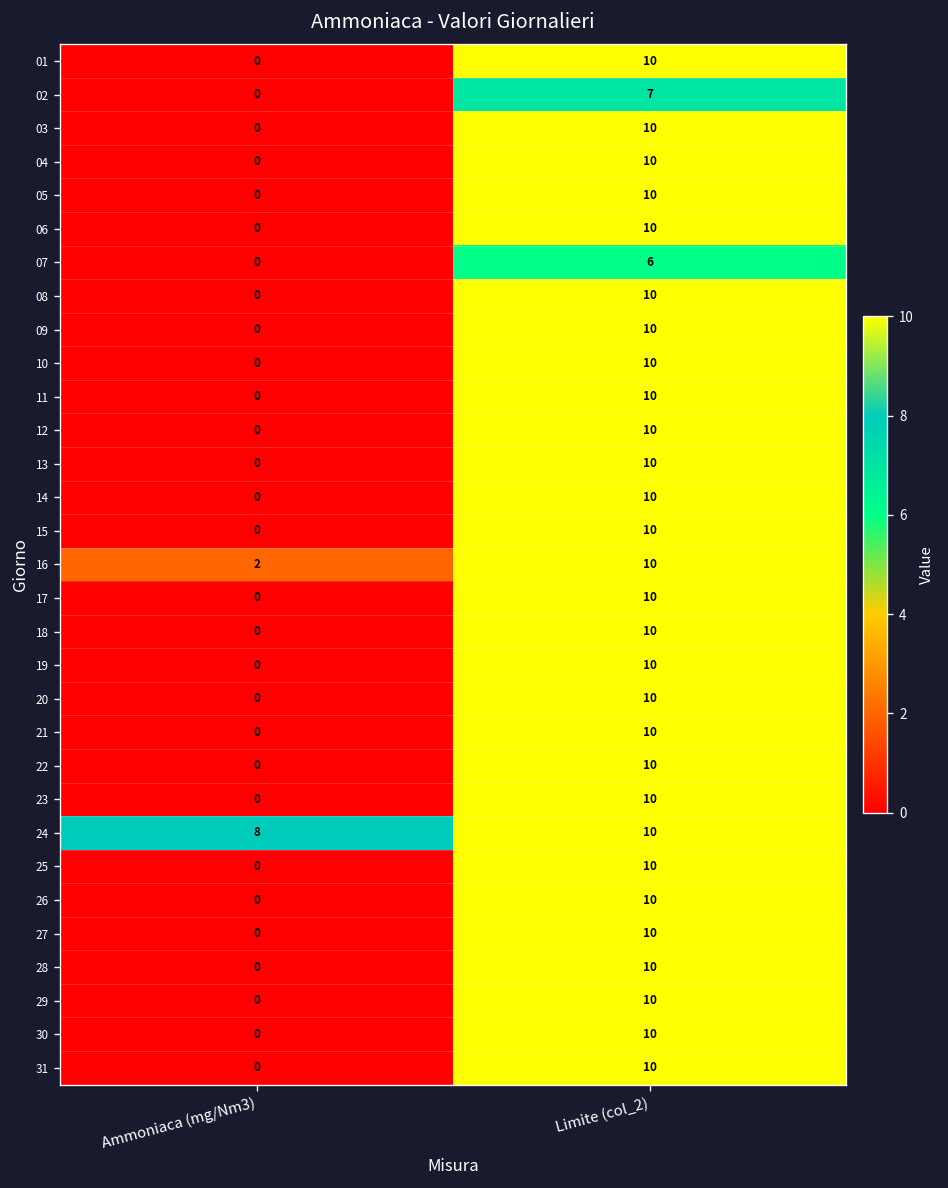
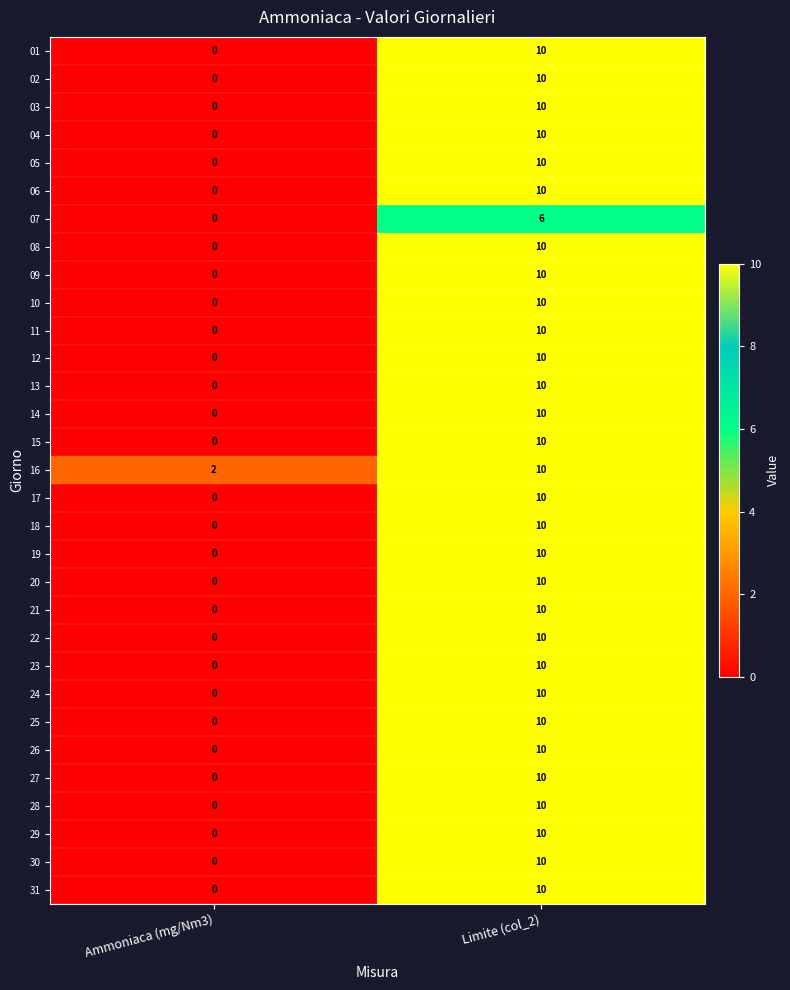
02, Limite (col_2): 7 -> 10
24, Ammoniaca (mg/Nm3): 8 -> 0
